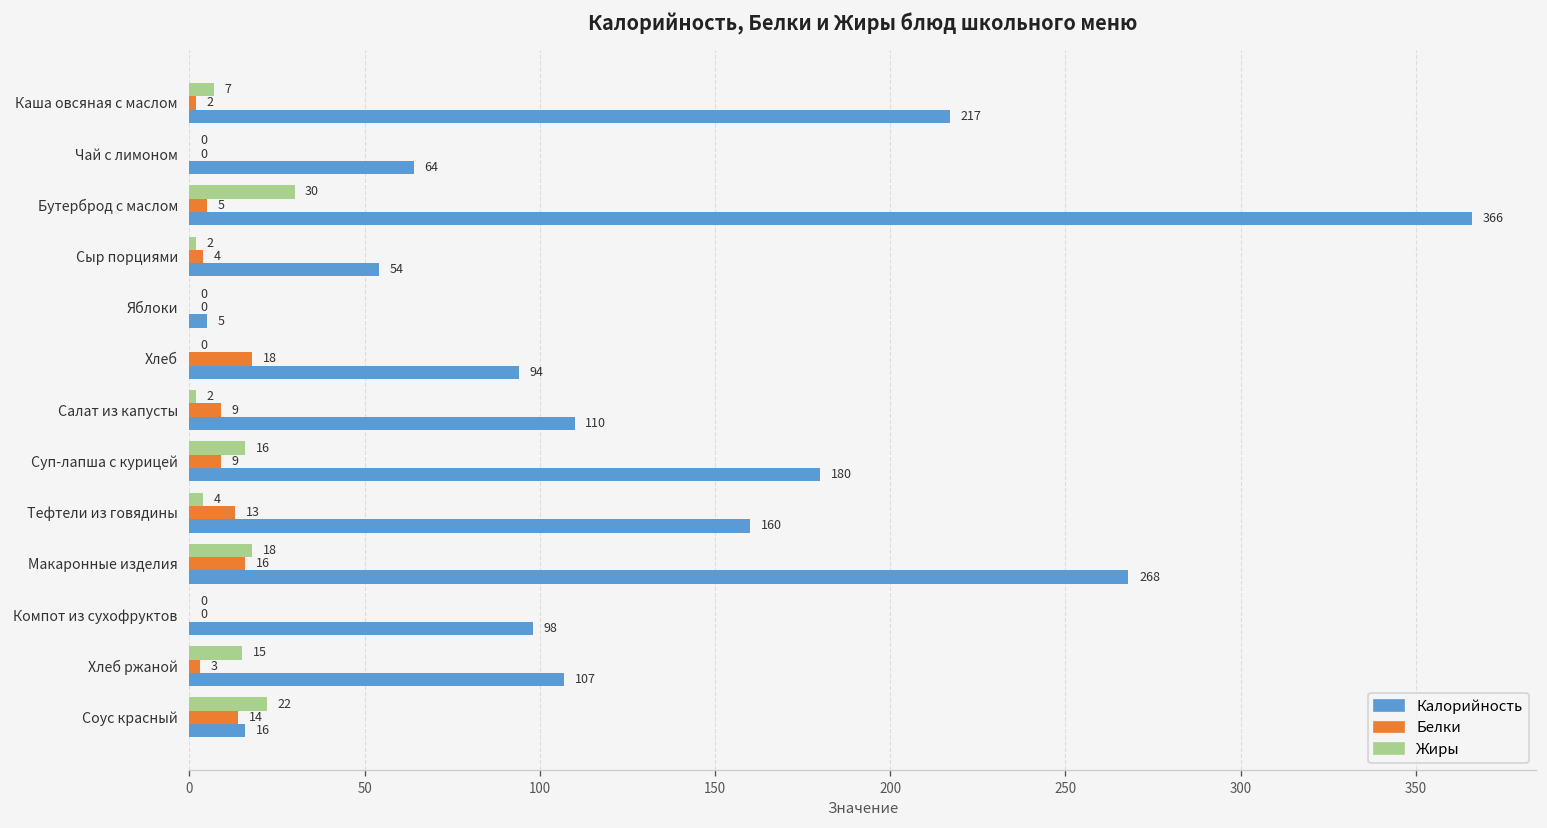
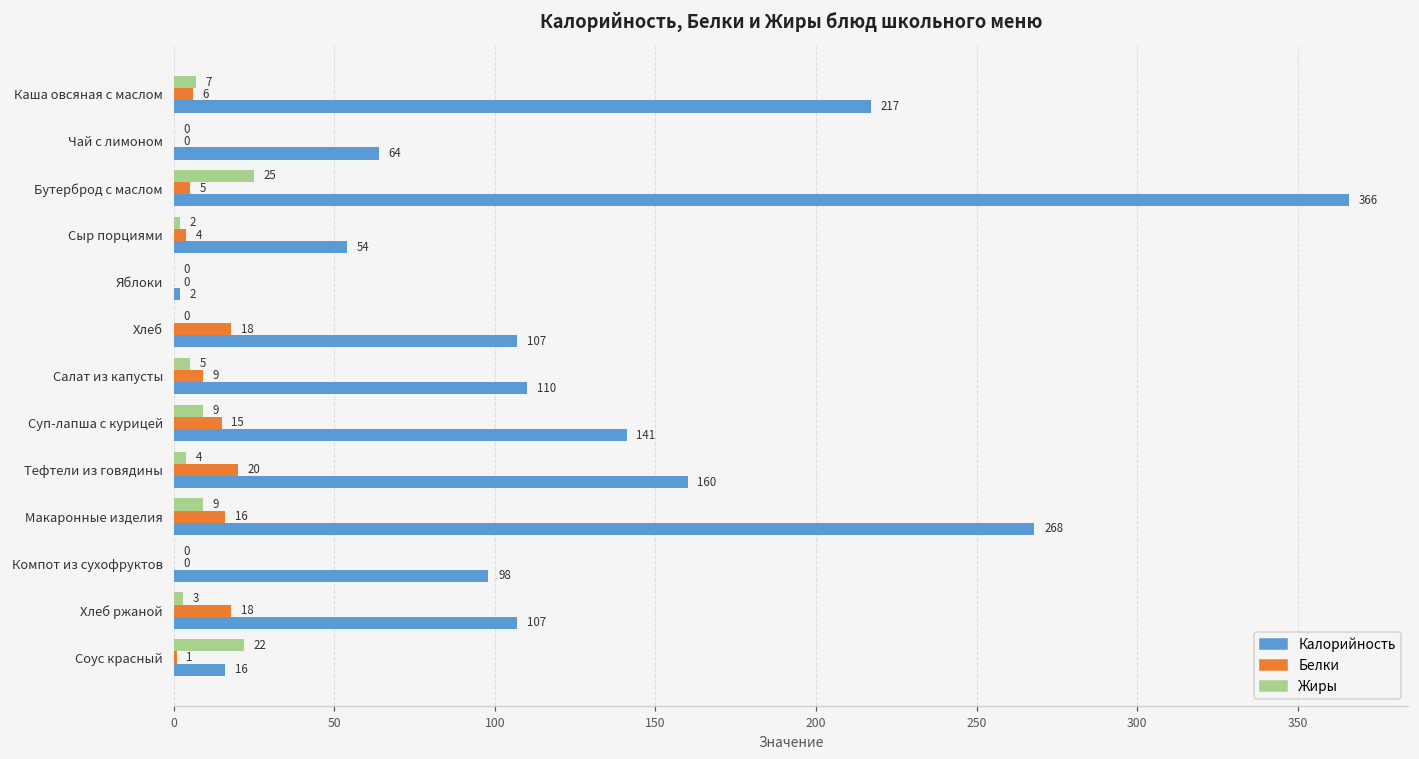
Белки, Каша овсяная с маслом: 2 -> 6
Жиры, Бутерброд с маслом: 30 -> 25
Калорийность, Яблоки: 5 -> 2
Калорийность, Хлеб: 94 -> 107
Жиры, Салат из капусты: 2 -> 5
Жиры, Суп-лапша с курицей: 16 -> 9
Белки, Суп-лапша с курицей: 9 -> 15
Калорийность, Суп-лапша с курицей: 180 -> 141
Белки, Тефтели из говядины: 13 -> 20
Жиры, Макаронные изделия: 18 -> 9
Жиры, Хлеб ржаной: 15 -> 3
Белки, Хлеб ржаной: 3 -> 18
Белки, Соус красный: 14 -> 1
